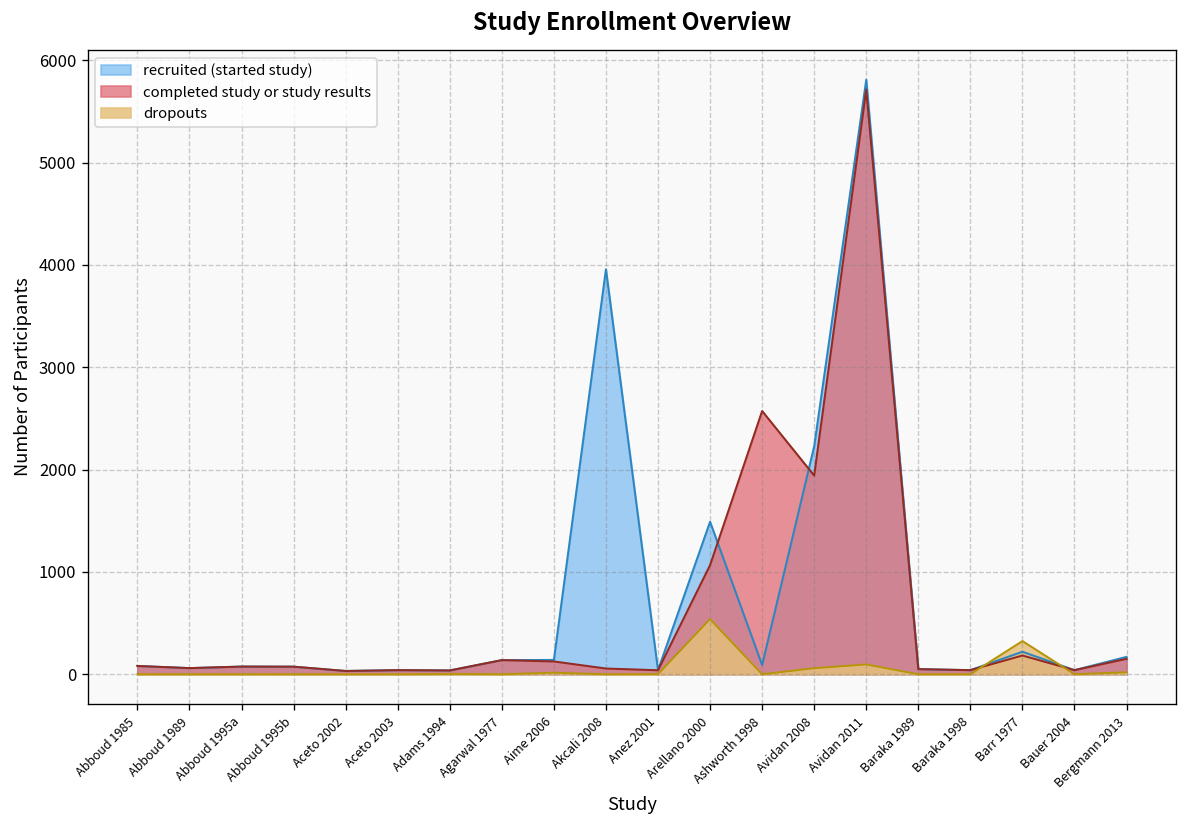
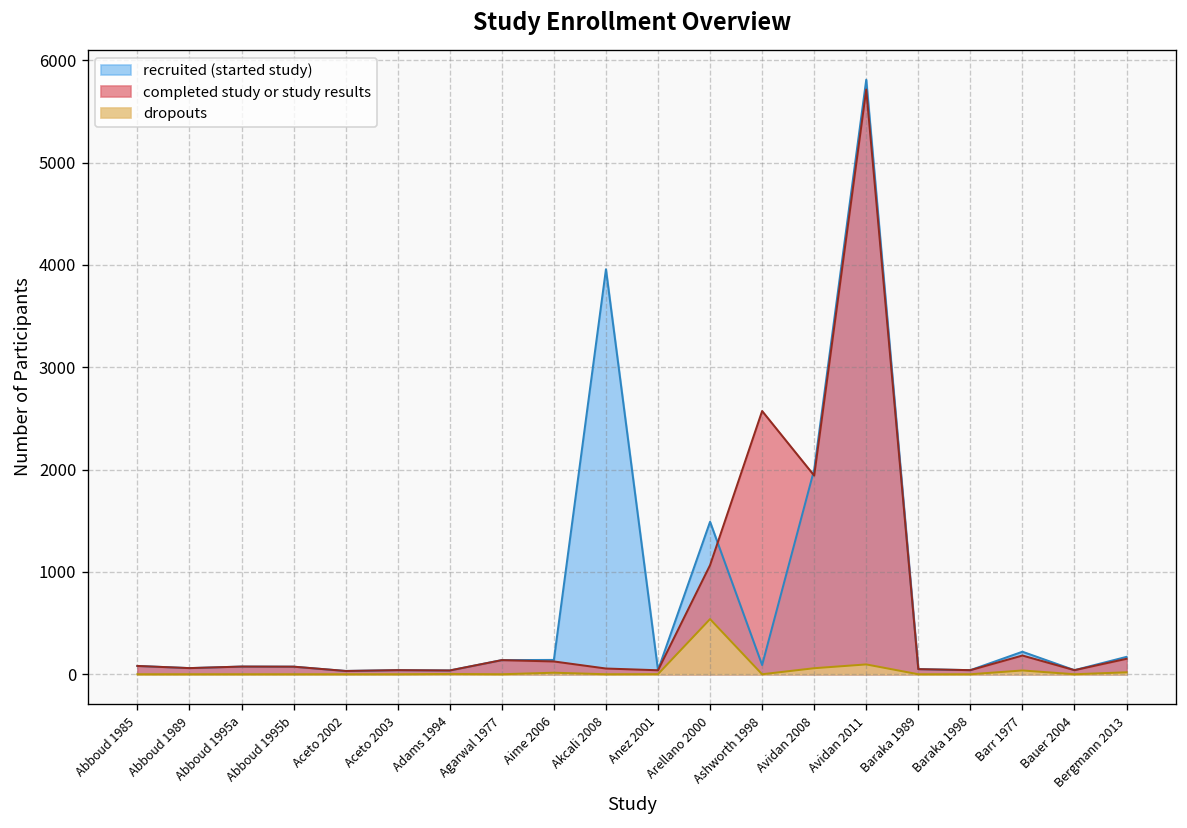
recruited (started study), Avidan 2008: 2200 -> 2000
dropouts, Barr 1977: 300 -> 0
